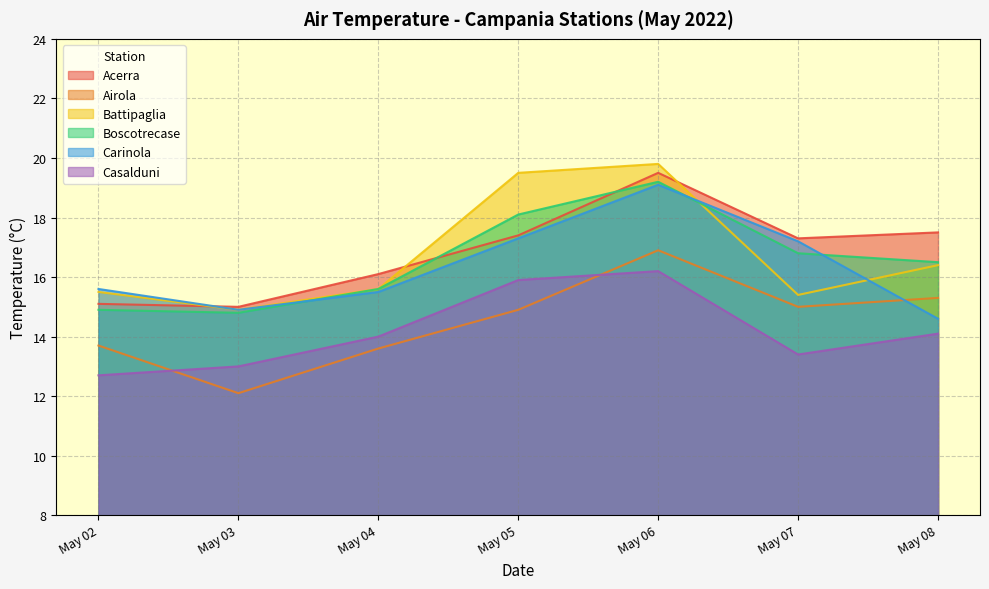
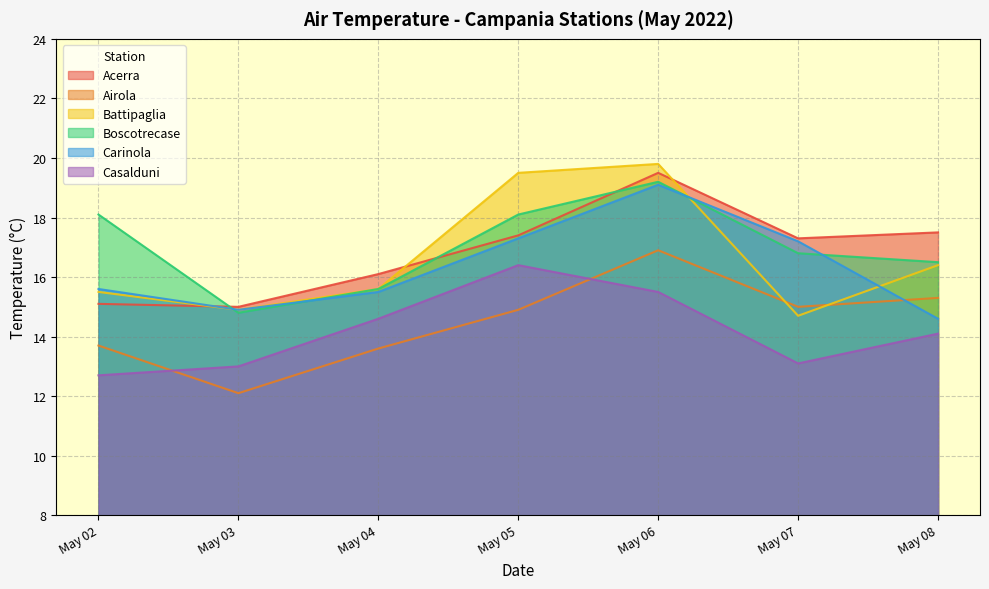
Boscotrecase, May 02: 14.9 -> 18.1
Casalduni, May 04: 14.0 -> 14.6
Casalduni, May 05: 15.9 -> 16.4
Casalduni, May 06: 16.2 -> 15.5
Battipaglia, May 07: 15.4 -> 14.7
Casalduni, May 07: 13.4 -> 13.1
